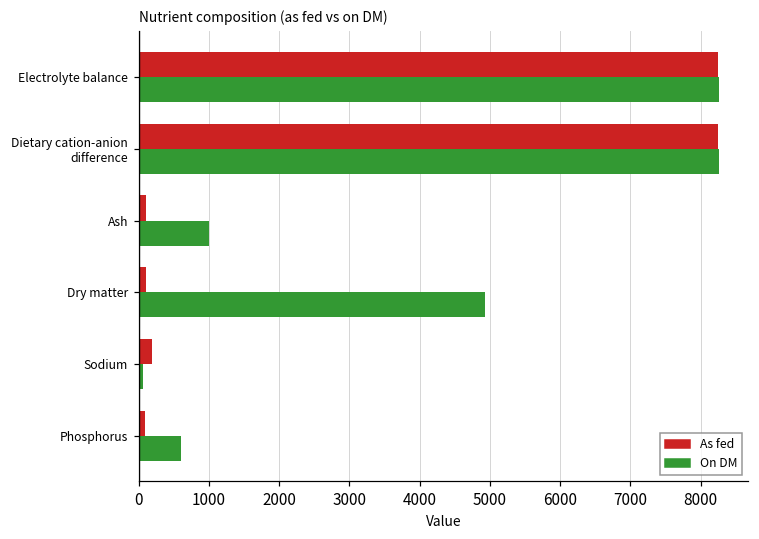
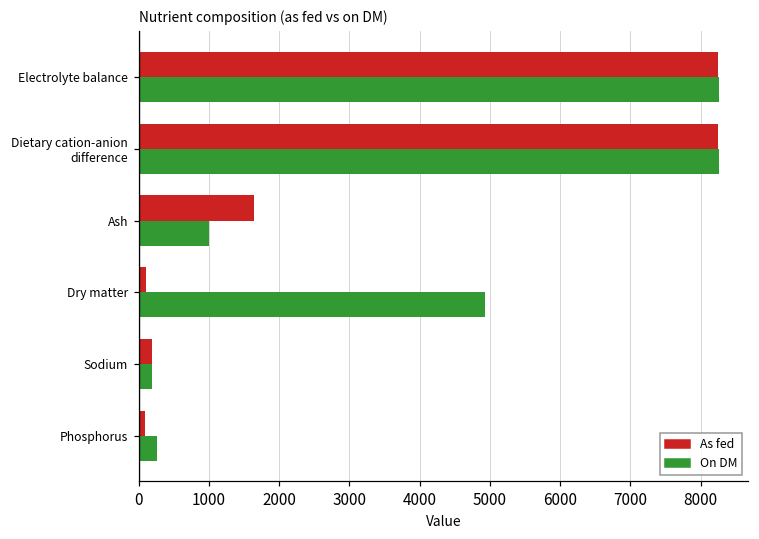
As fed, Ash: 100 -> 1600
On DM, Sodium: 100 -> 200
On DM, Phosphorus: 600 -> 300
